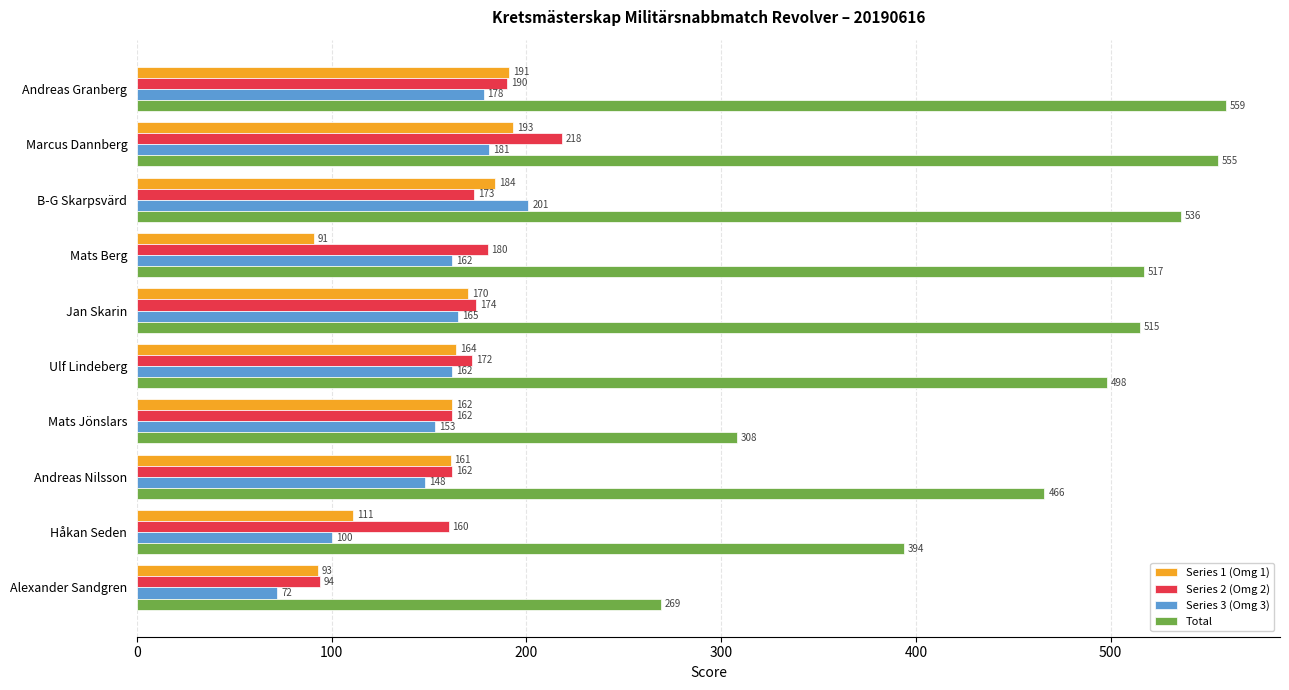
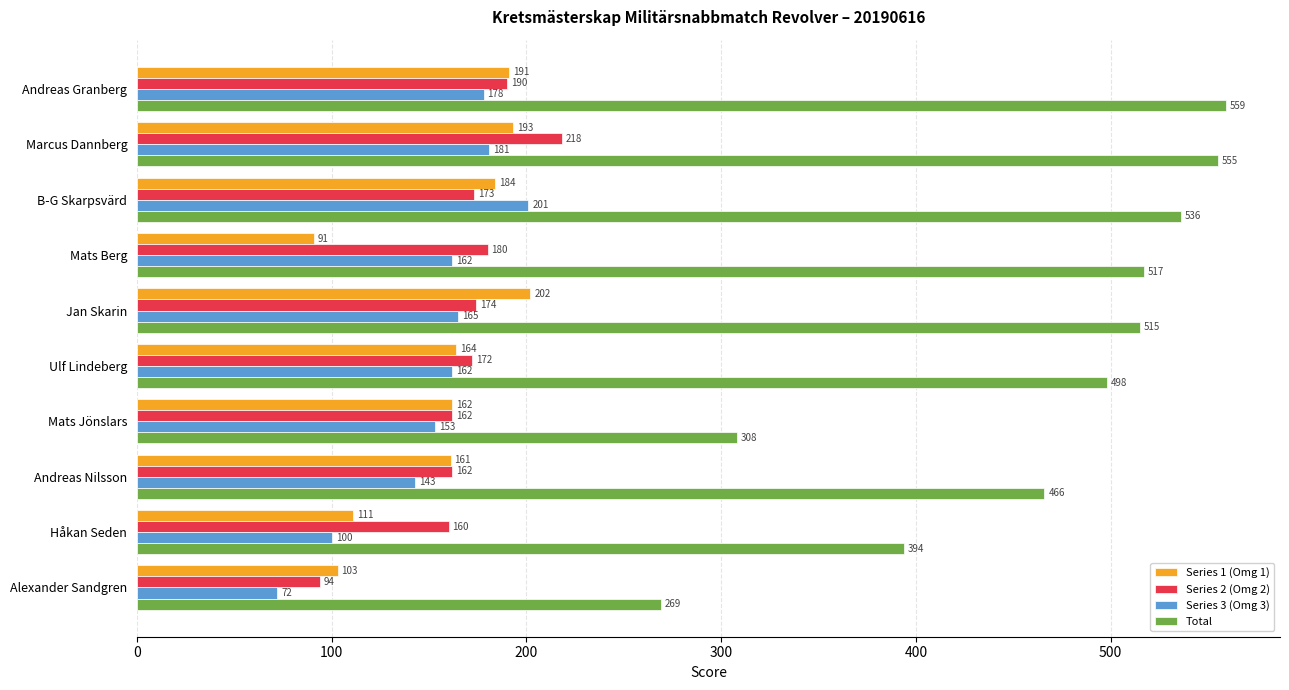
Series 1 (Omg 1), Jan Skarin: 170 -> 202
Series 3 (Omg 3), Andreas Nilsson: 148 -> 143
Series 1 (Omg 1), Alexander Sandgren: 93 -> 103
